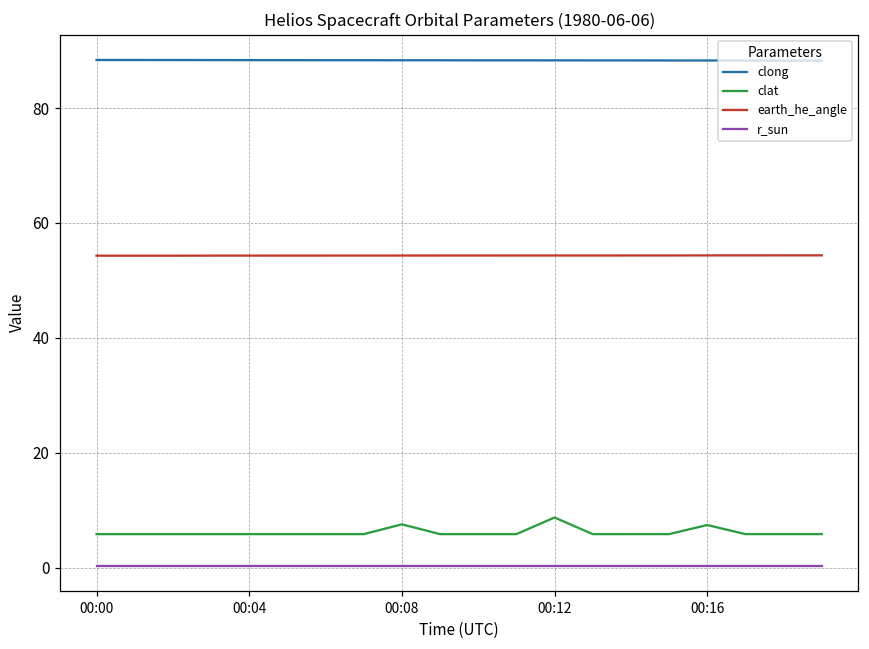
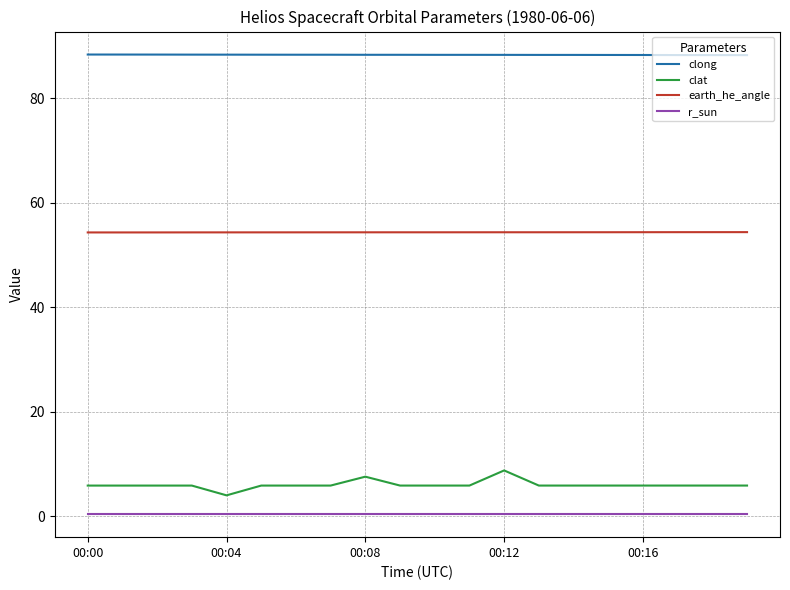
clat, 00:04: 6 -> 4
clat, 00:16: 7 -> 6
